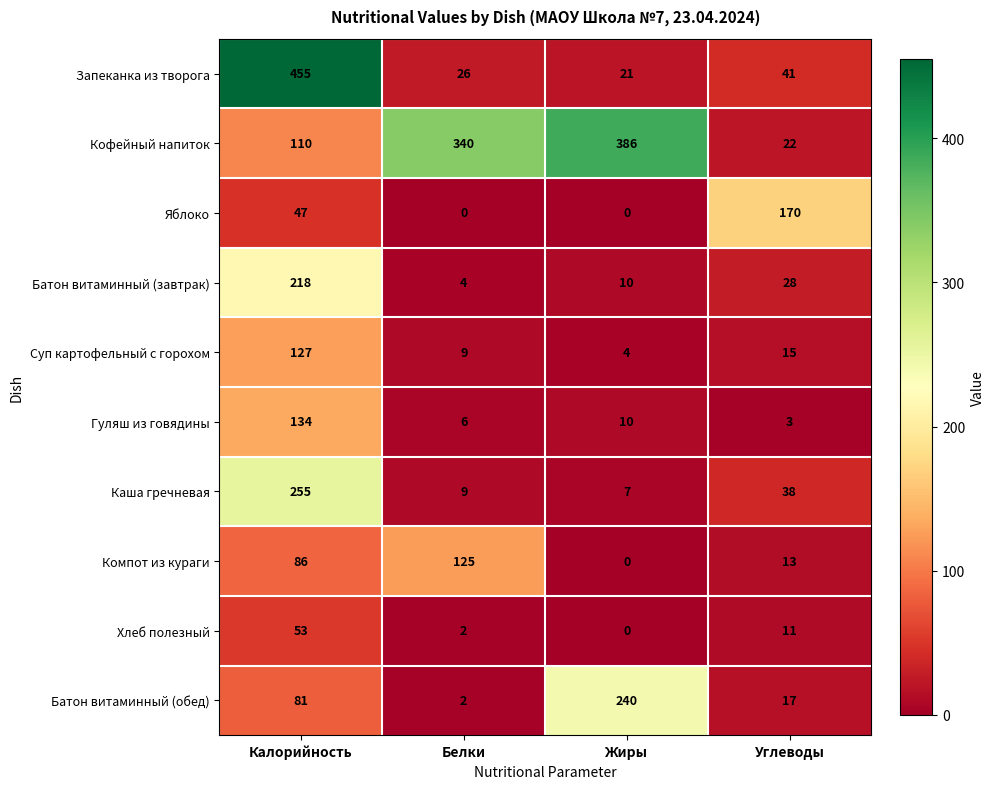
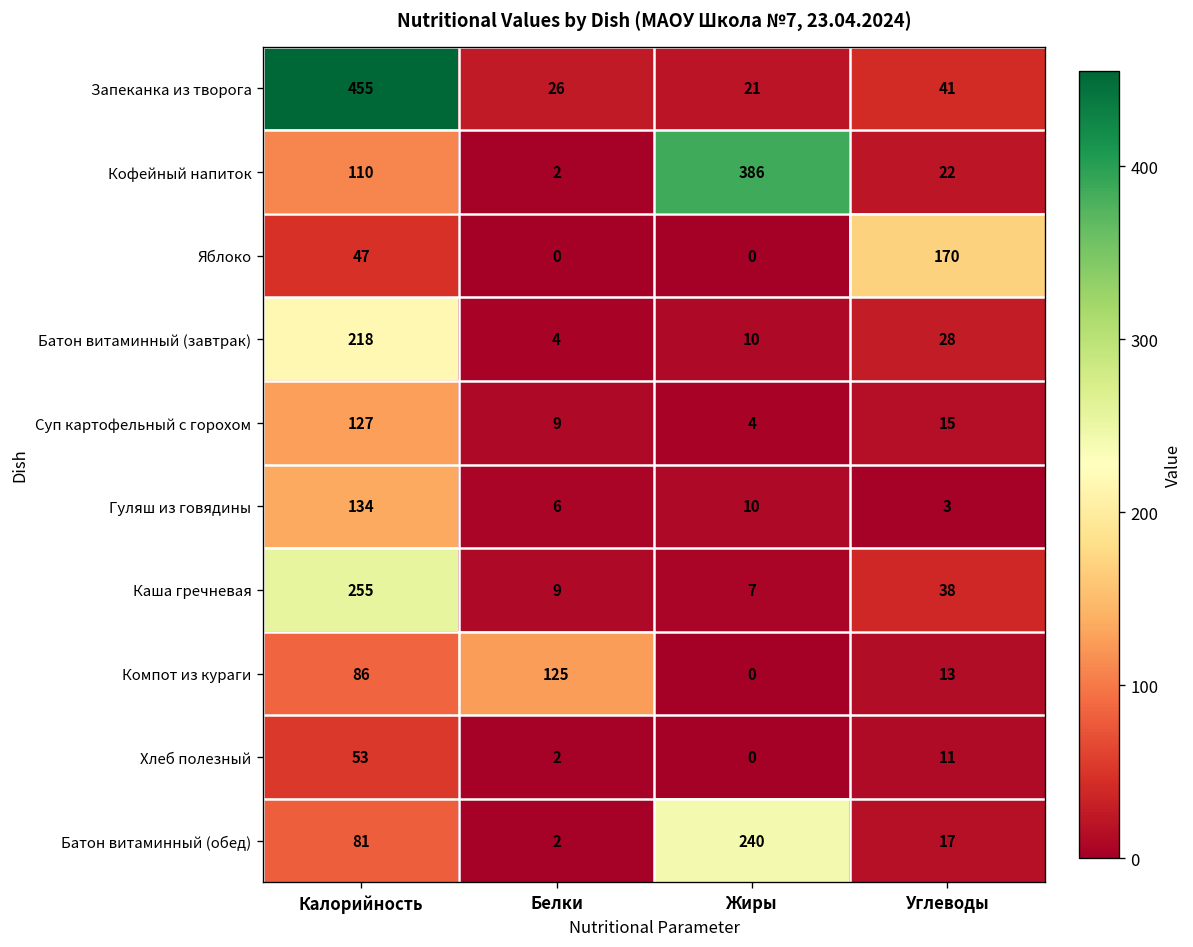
Кофейный напиток, Белки: 340 -> 2
